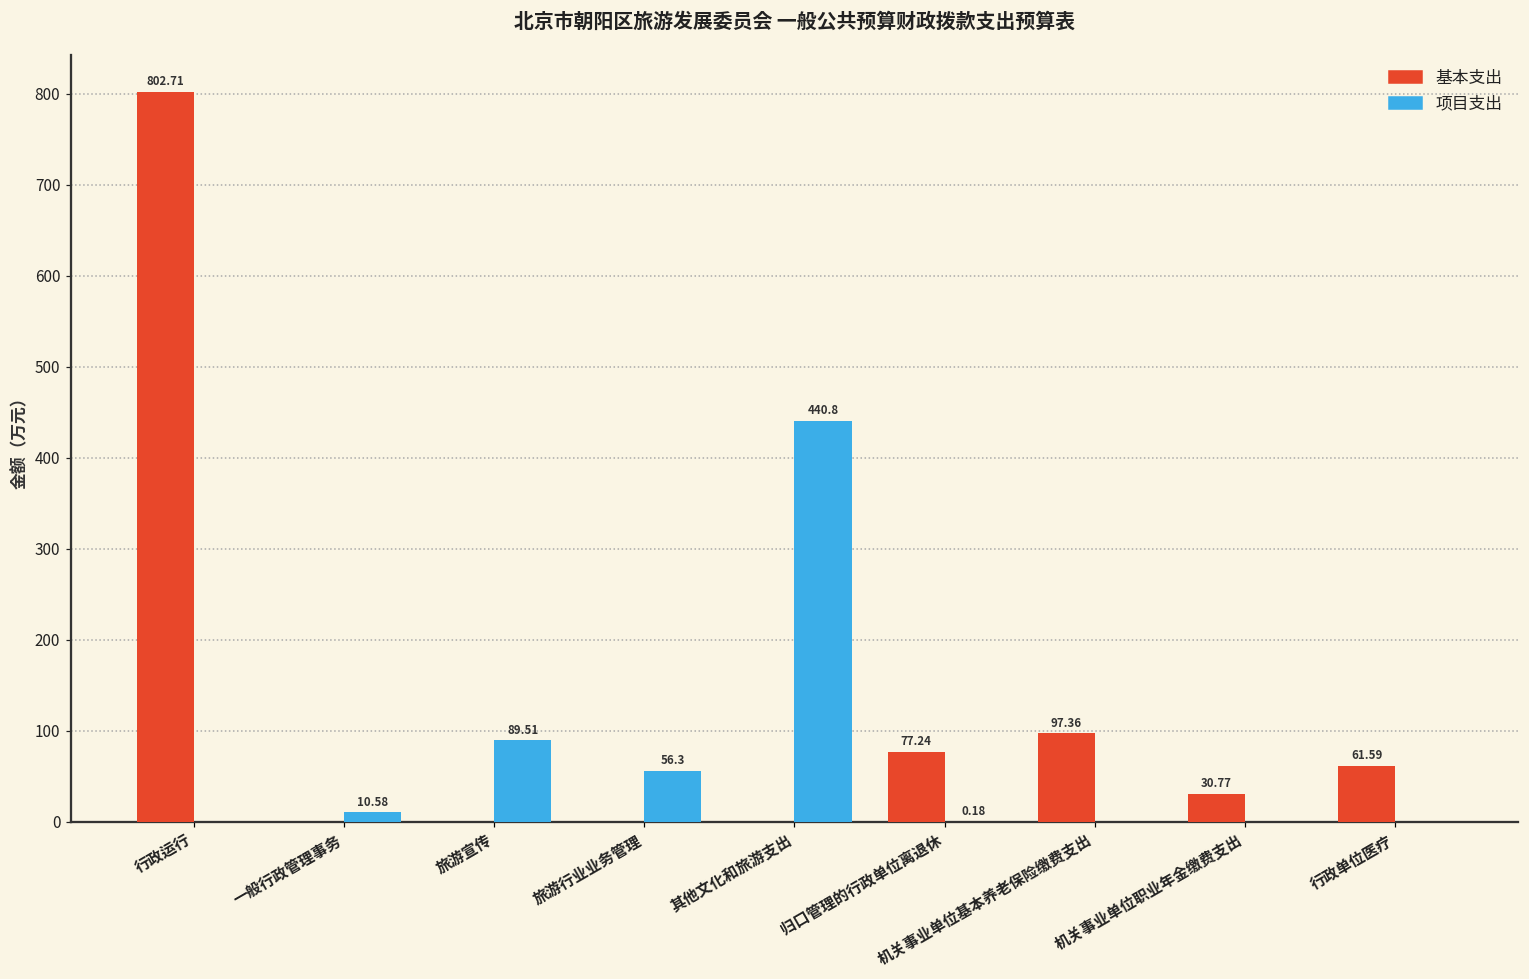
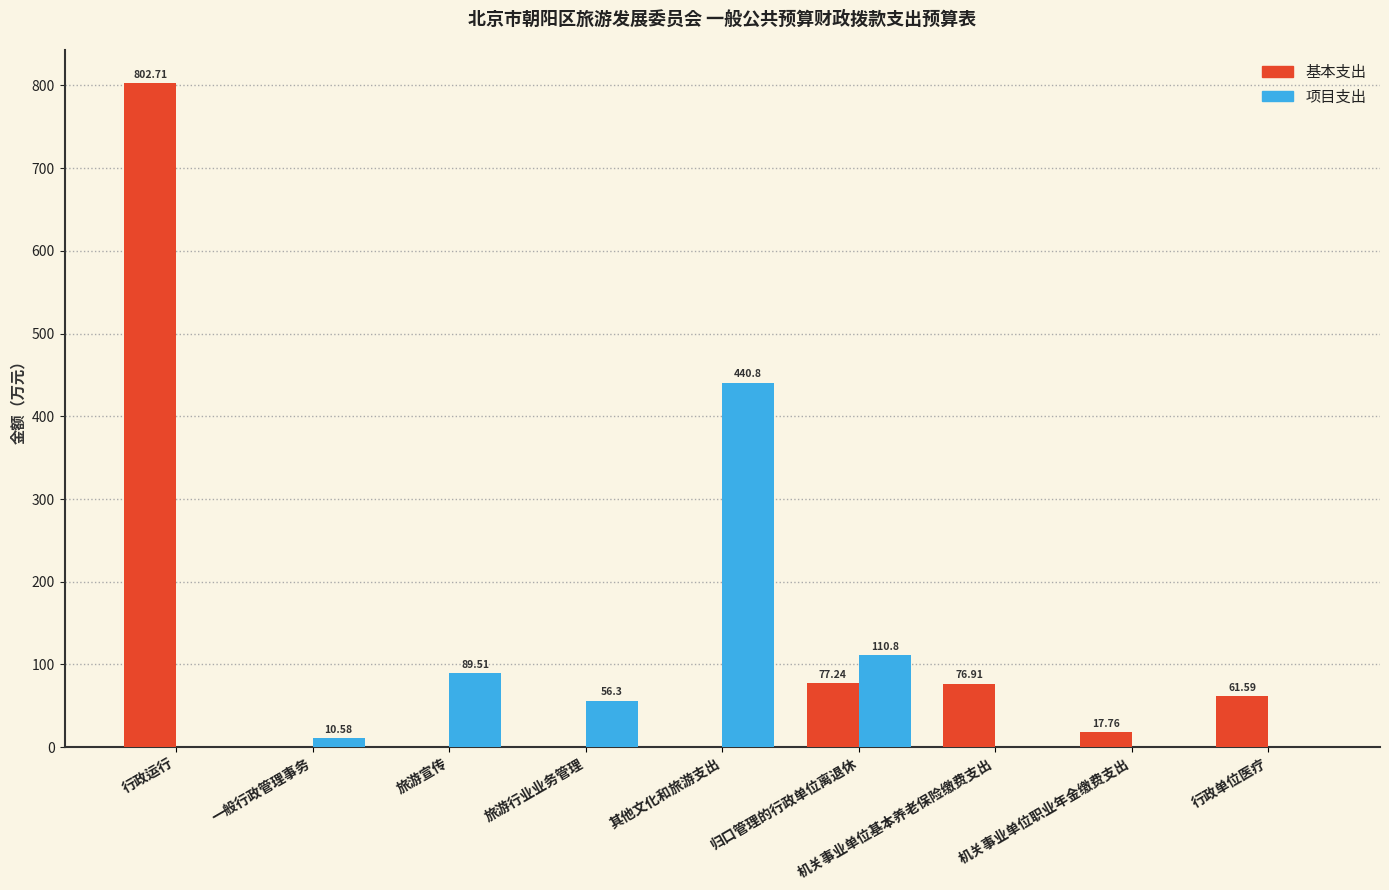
项目支出, 归口管理的行政单位离退休: 0.18 -> 110.8
基本支出, 机关事业单位基本养老保险缴费支出: 97.36 -> 76.91
基本支出, 机关事业单位职业年金缴费支出: 30.77 -> 17.76
